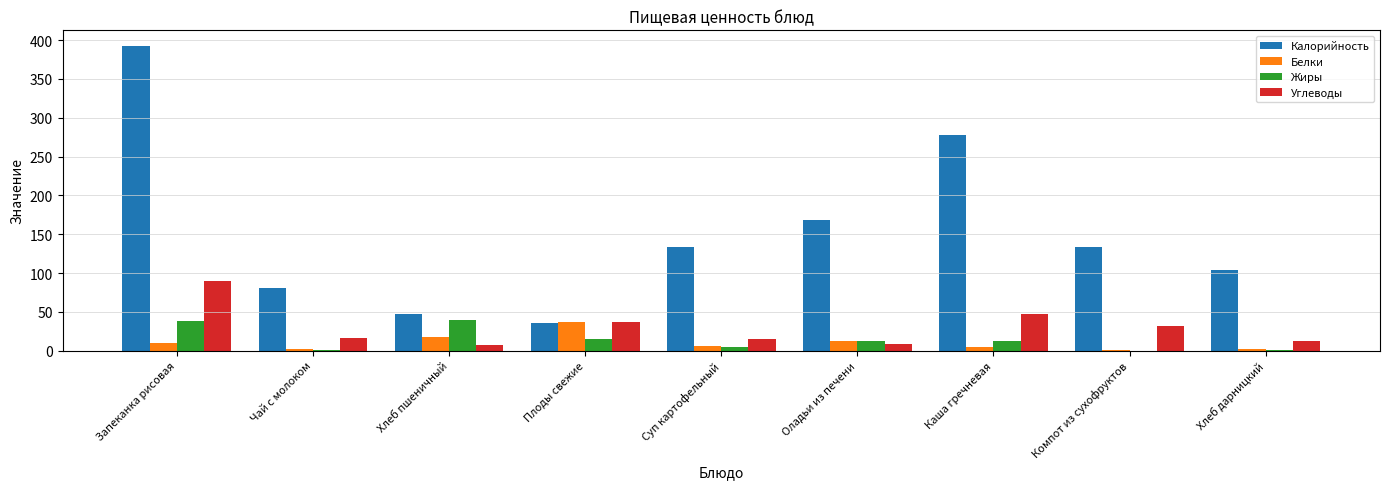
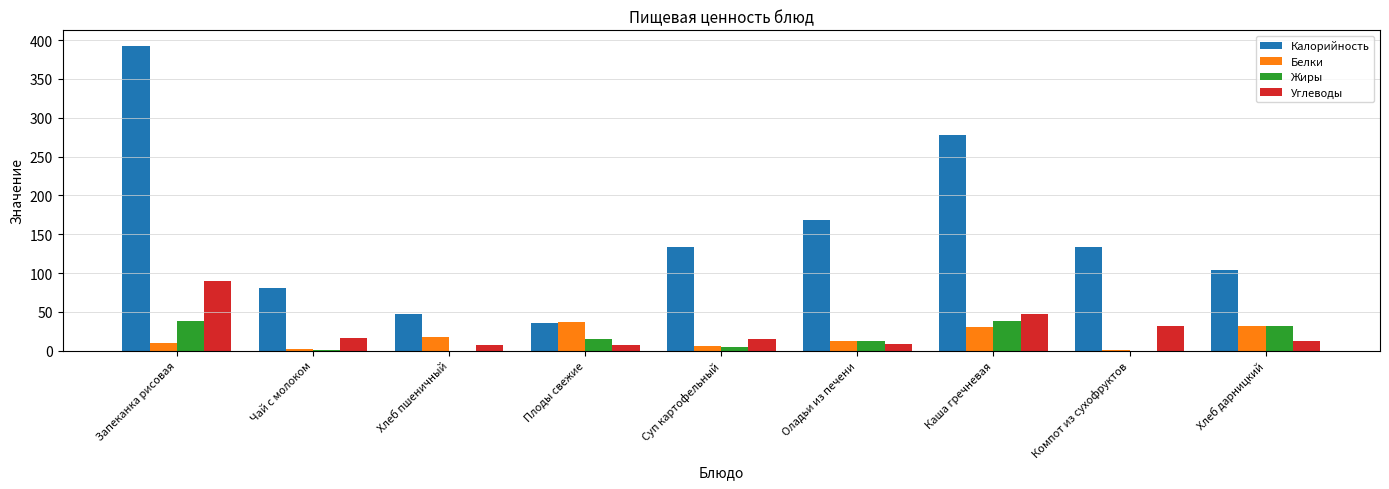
Жиры, Хлеб пшеничный: 40 -> 0
Углеводы, Плоды свежие: 40 -> 10
Белки, Каша гречневая: 0 -> 30
Жиры, Каша гречневая: 10 -> 40
Белки, Хлеб дарницкий: 0 -> 30
Жиры, Хлеб дарницкий: 0 -> 30
